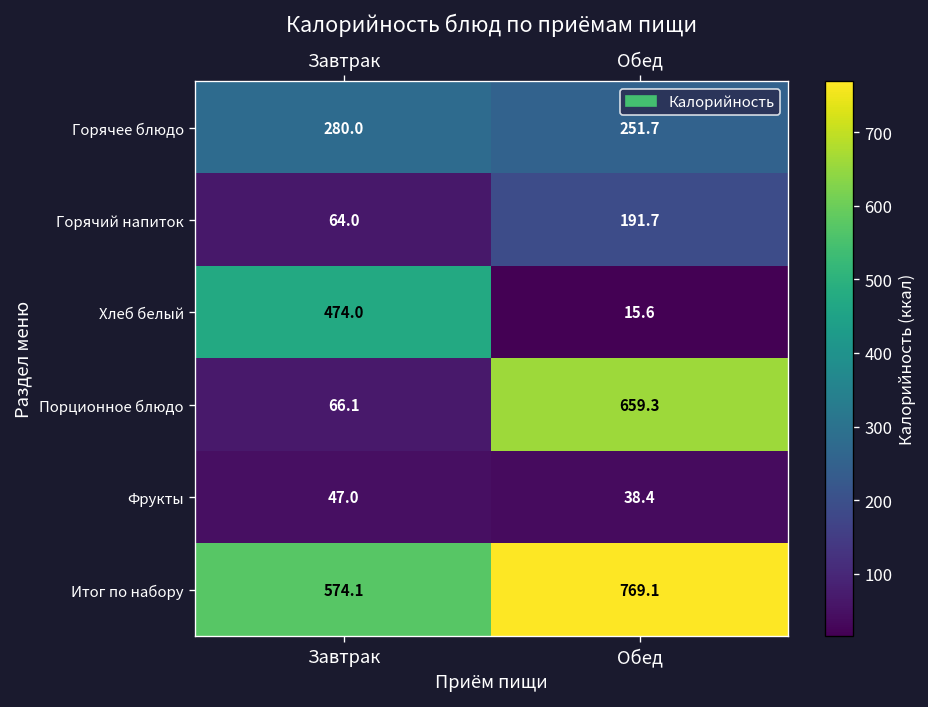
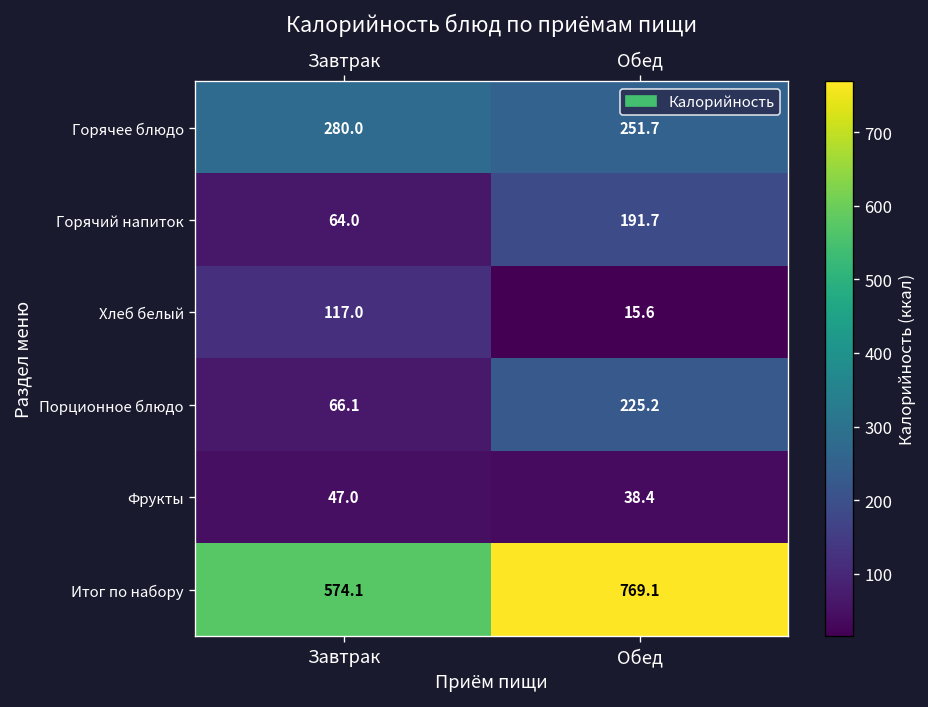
Хлеб белый, Завтрак: 474.0 -> 117.0
Порционное блюдо, Обед: 659.3 -> 225.2
